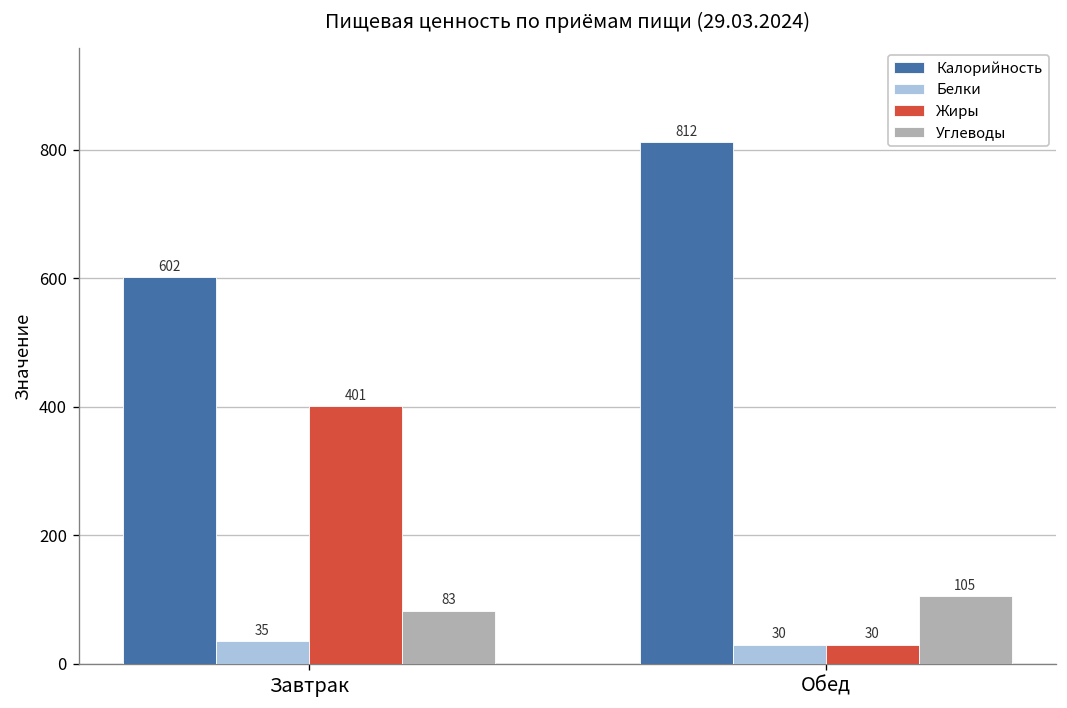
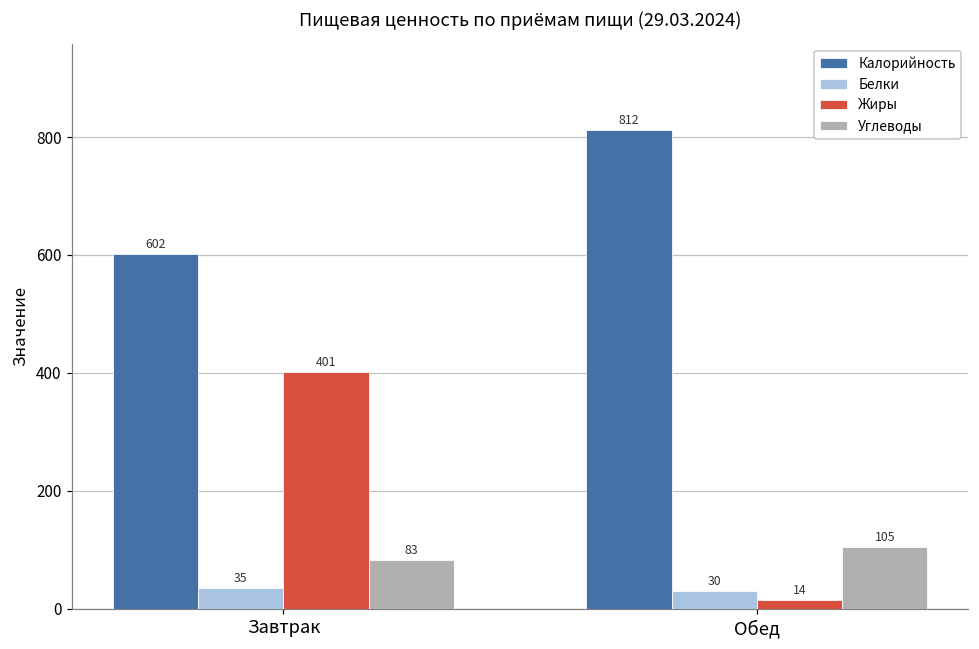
Жиры, Обед: 30 -> 14
